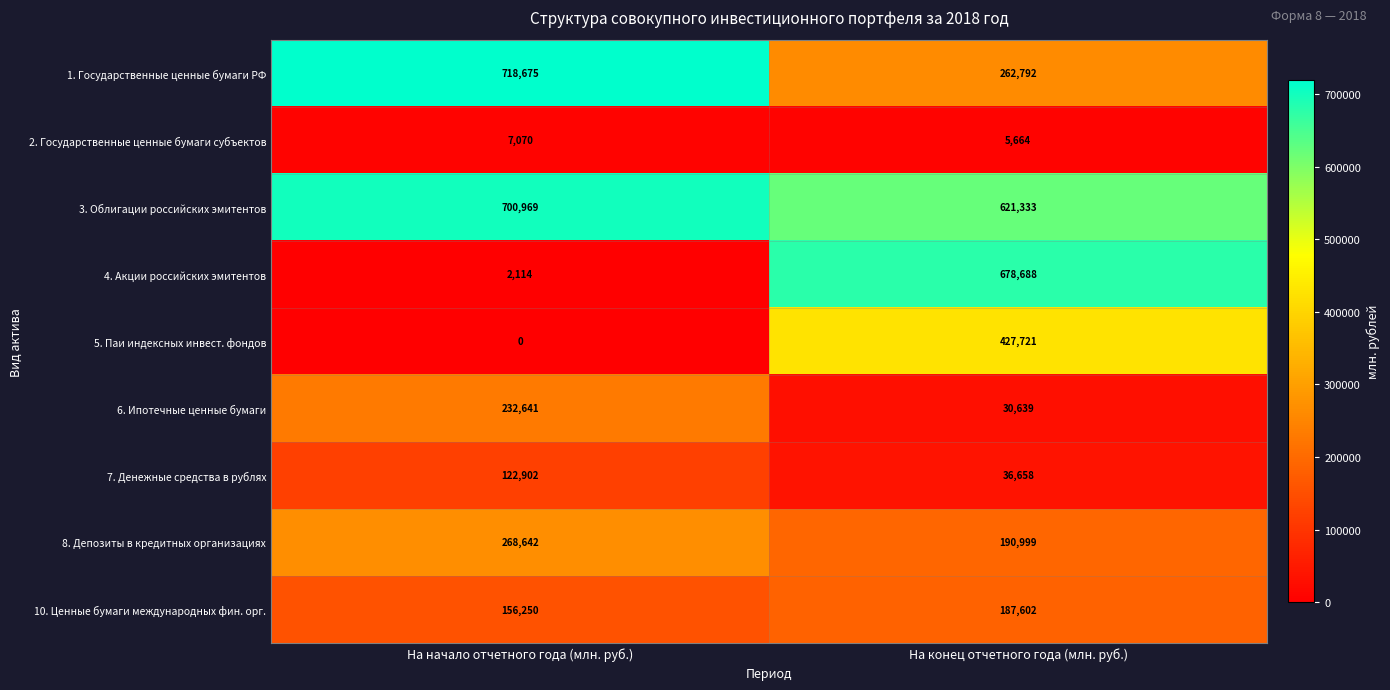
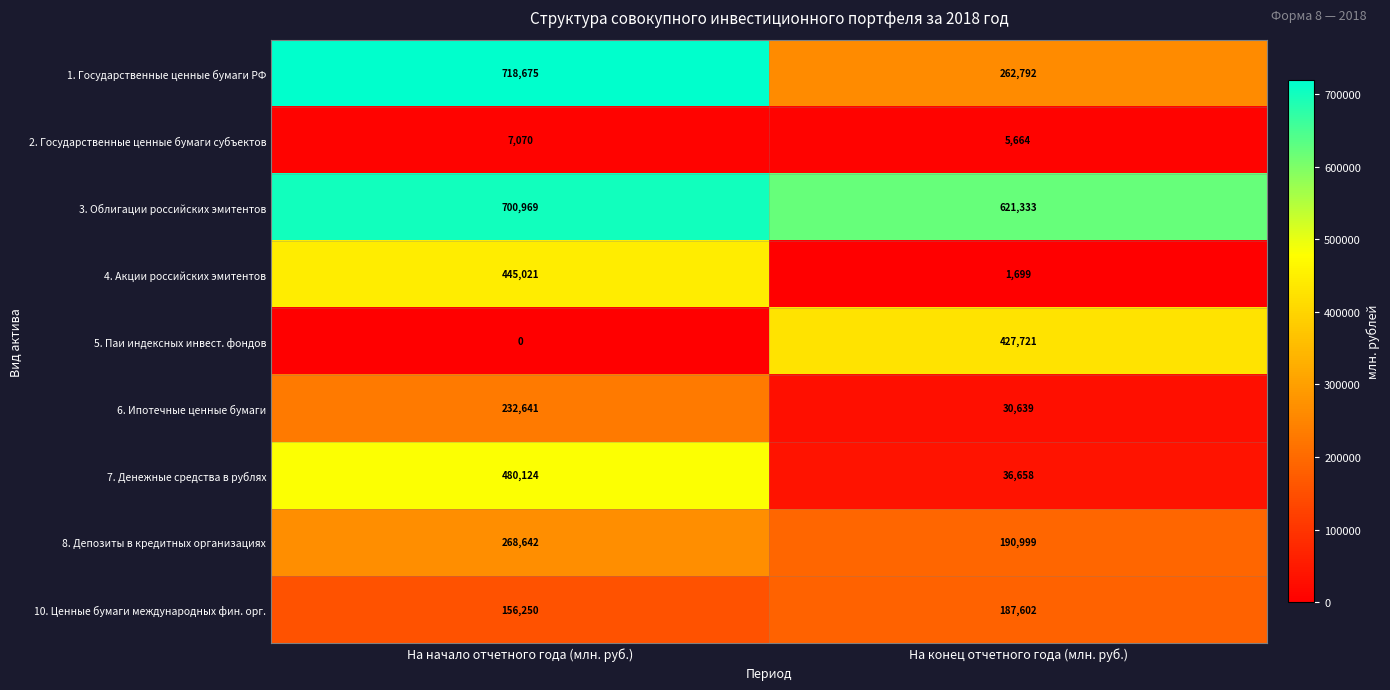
4. Акции российских эмитентов, На начало отчетного года (млн. руб.): 2,114 -> 445,021
4. Акции российских эмитентов, На конец отчетного года (млн. руб.): 678,688 -> 1,699
7. Денежные средства в рублях, На начало отчетного года (млн. руб.): 122,902 -> 480,124
